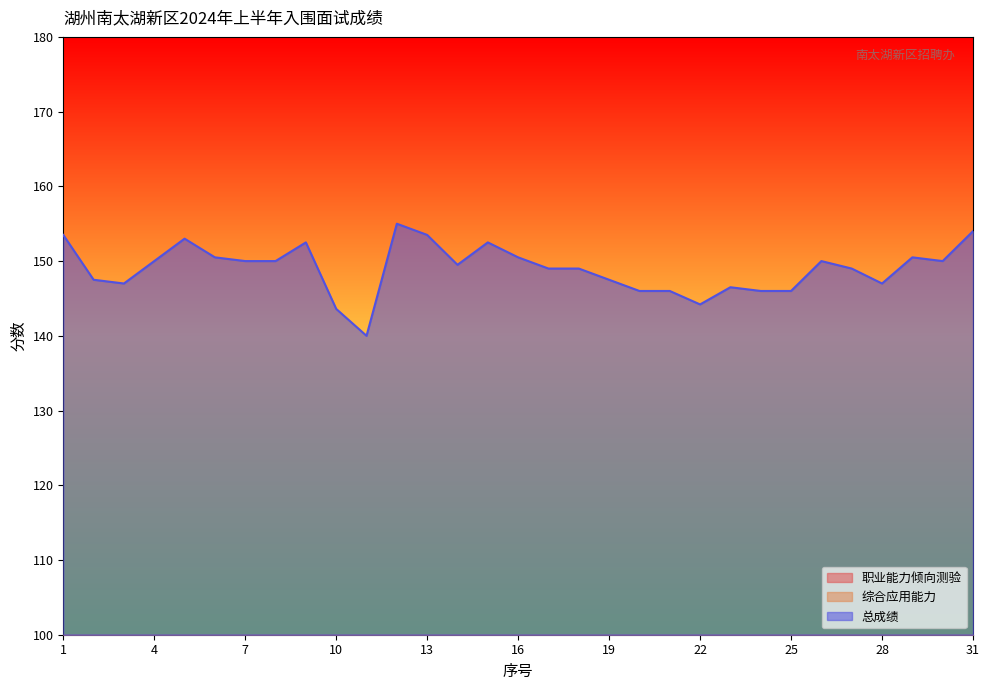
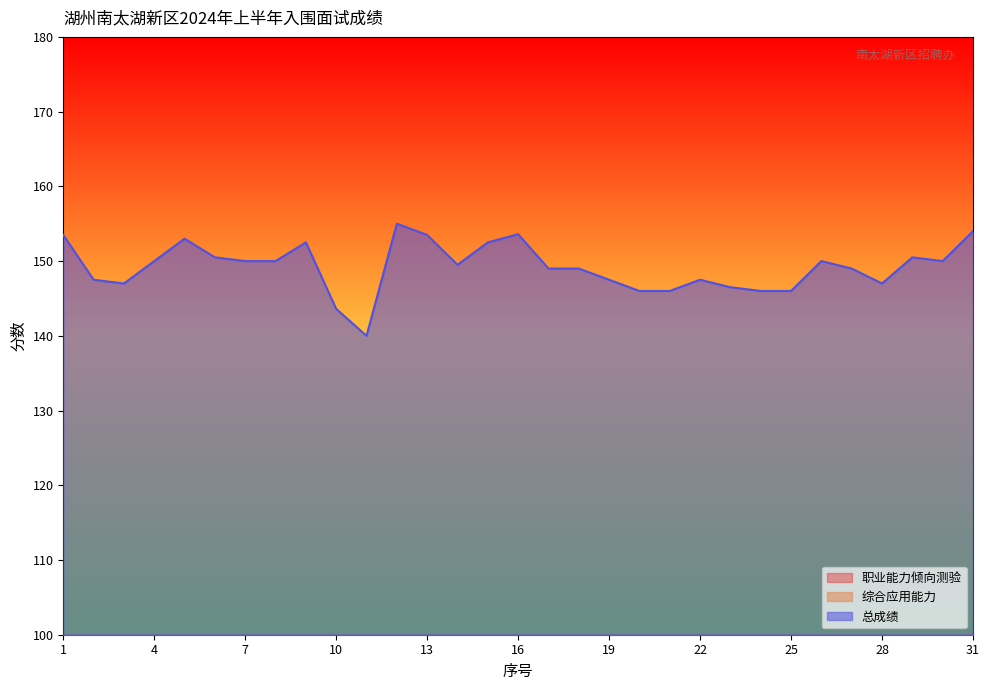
总成绩, 16: 151 -> 154
总成绩, 22: 144 -> 148
